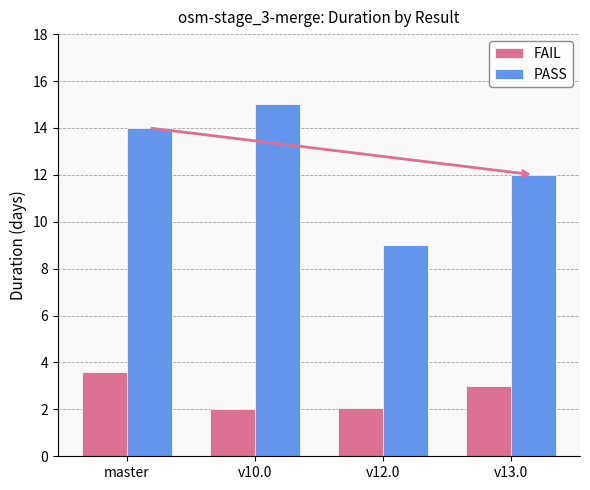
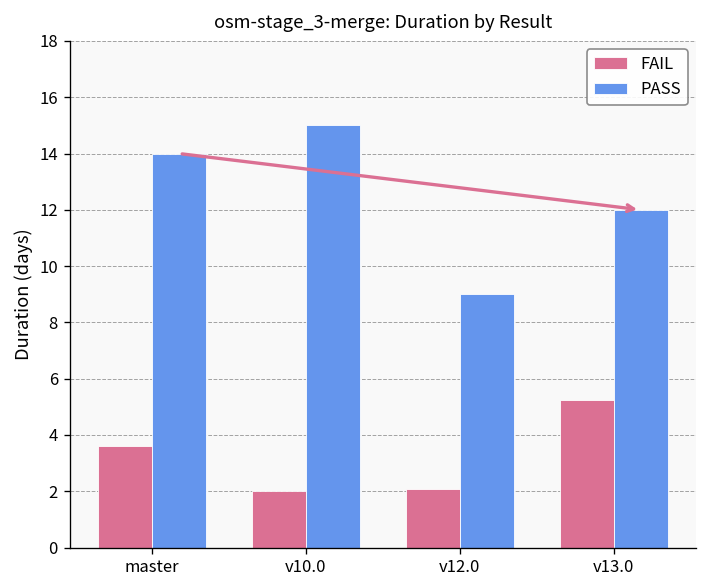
FAIL, v13.0: 3.0 -> 5.2
